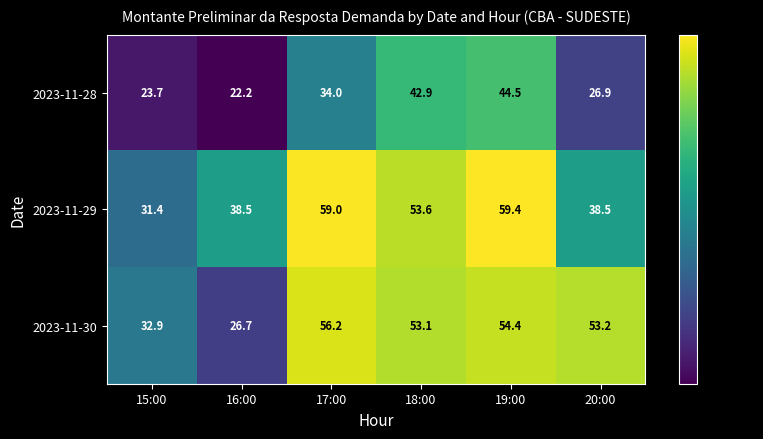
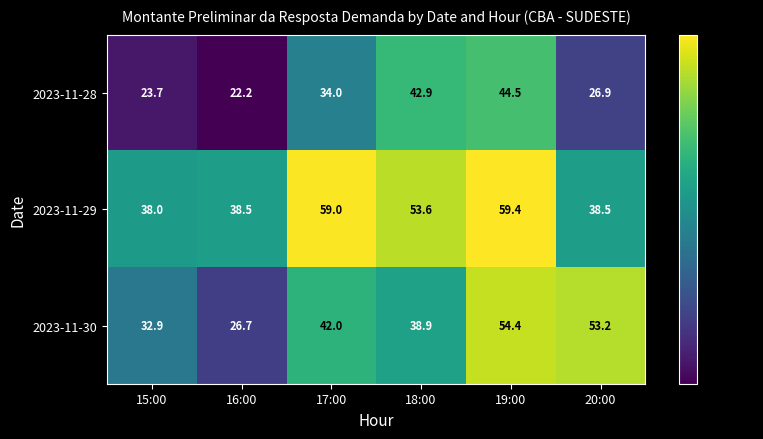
2023-11-29, 15:00: 31.4 -> 38.0
2023-11-30, 17:00: 56.2 -> 42.0
2023-11-30, 18:00: 53.1 -> 38.9
